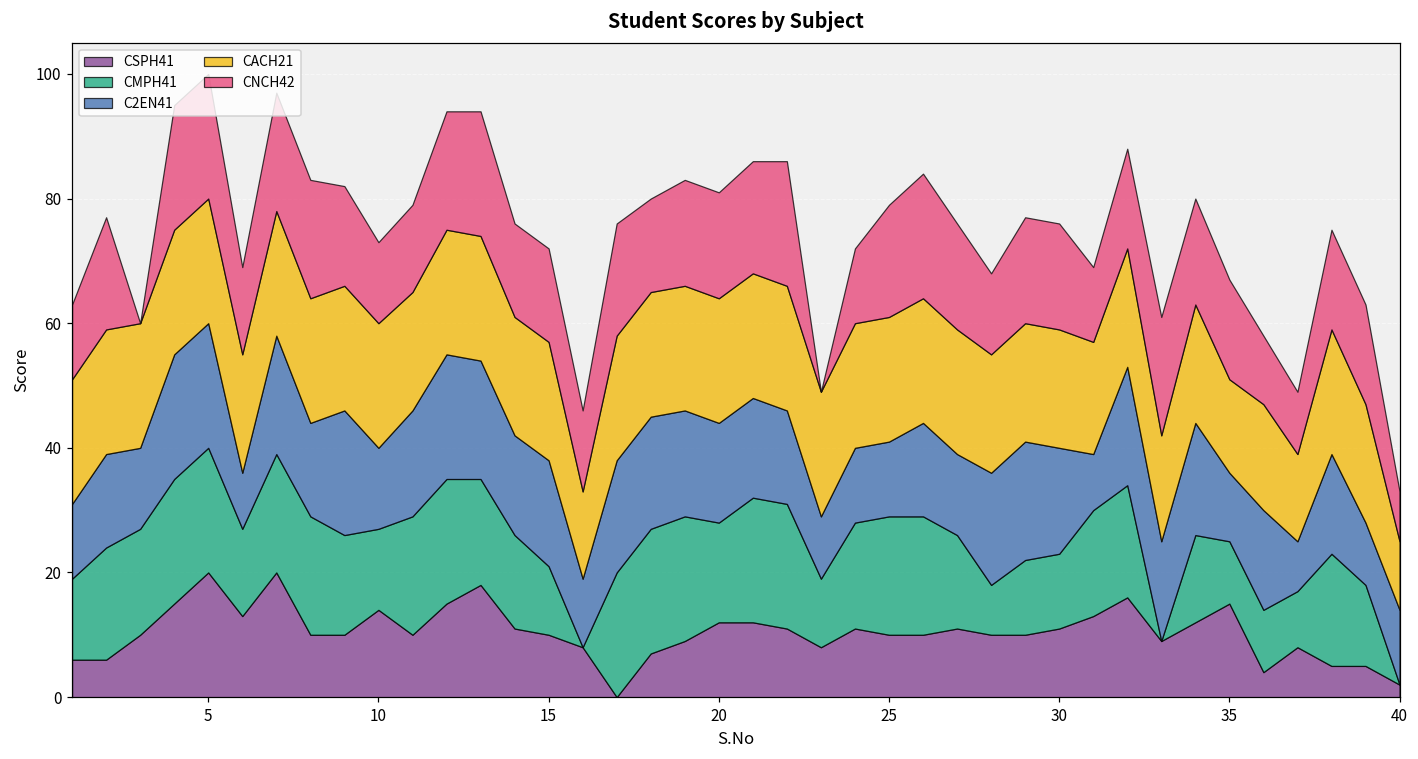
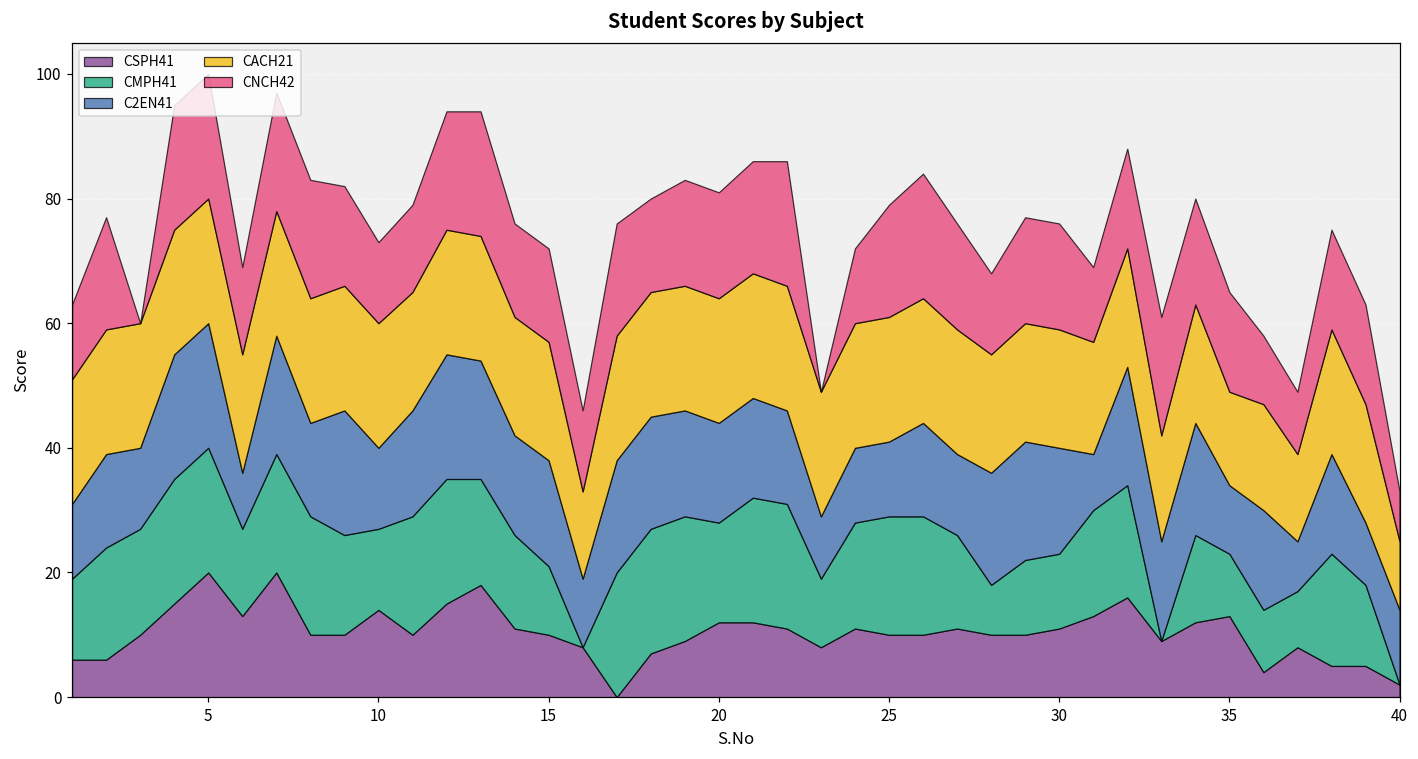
CSPH41, 35: 15 -> 13
